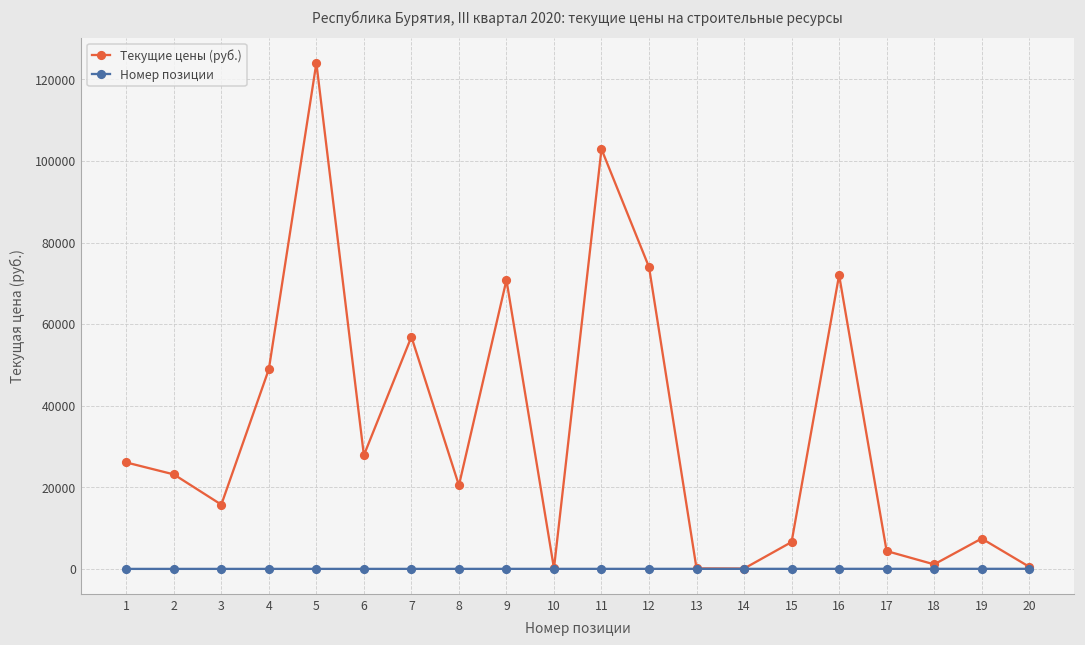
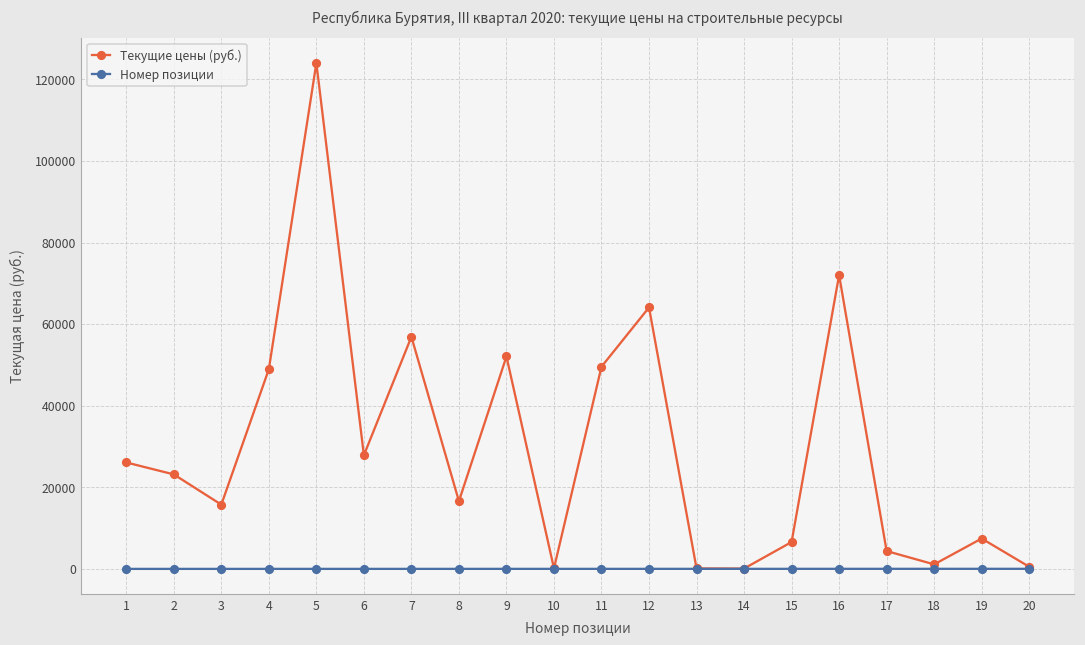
Текущие цены (руб.), 8: 20000 -> 17000
Текущие цены (руб.), 9: 71000 -> 52000
Текущие цены (руб.), 11: 103000 -> 50000
Текущие цены (руб.), 12: 74000 -> 64000
